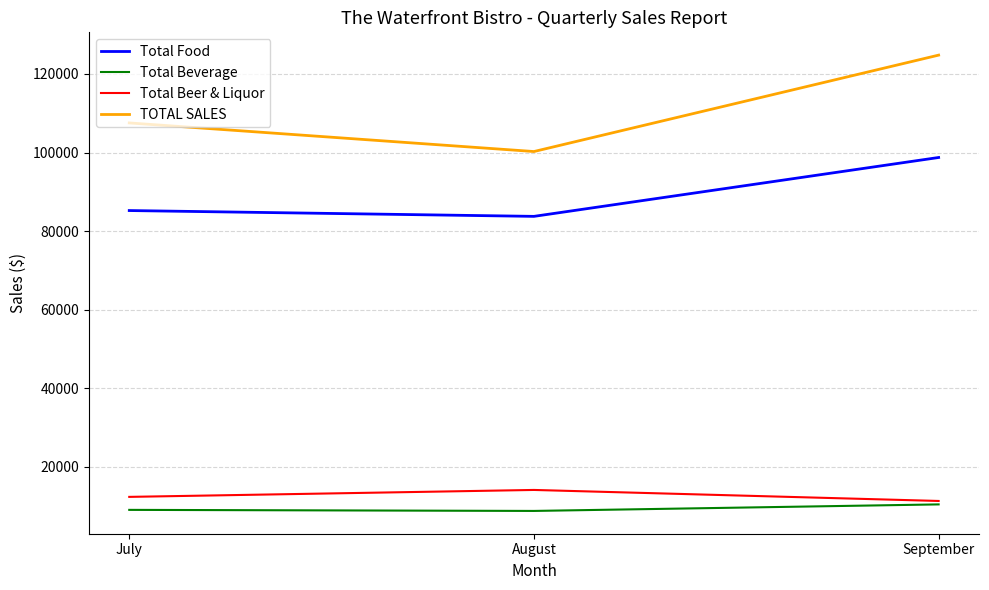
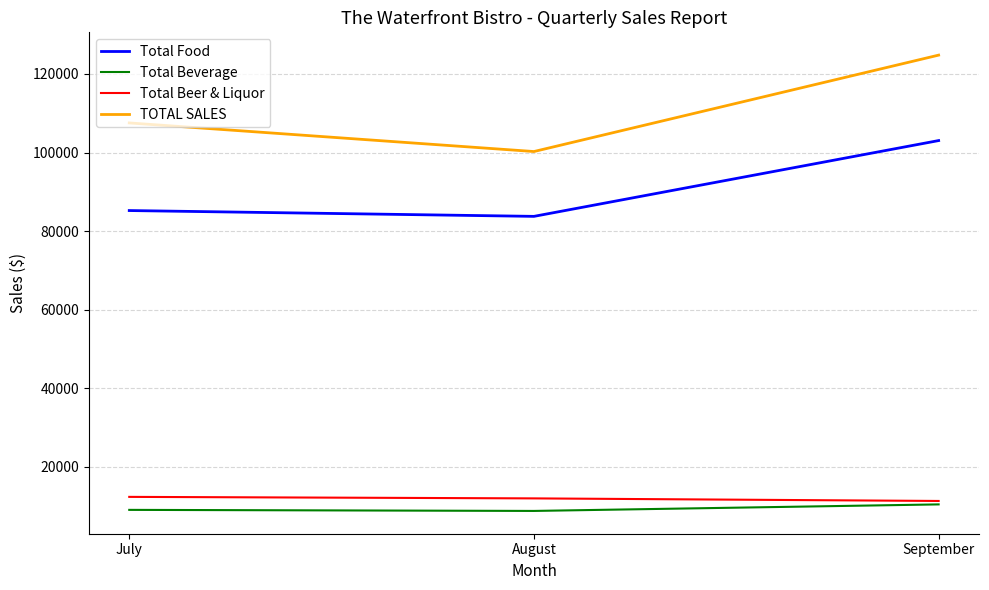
Total Beer & Liquor, August: 14000 -> 12000
Total Food, September: 99000 -> 103000
